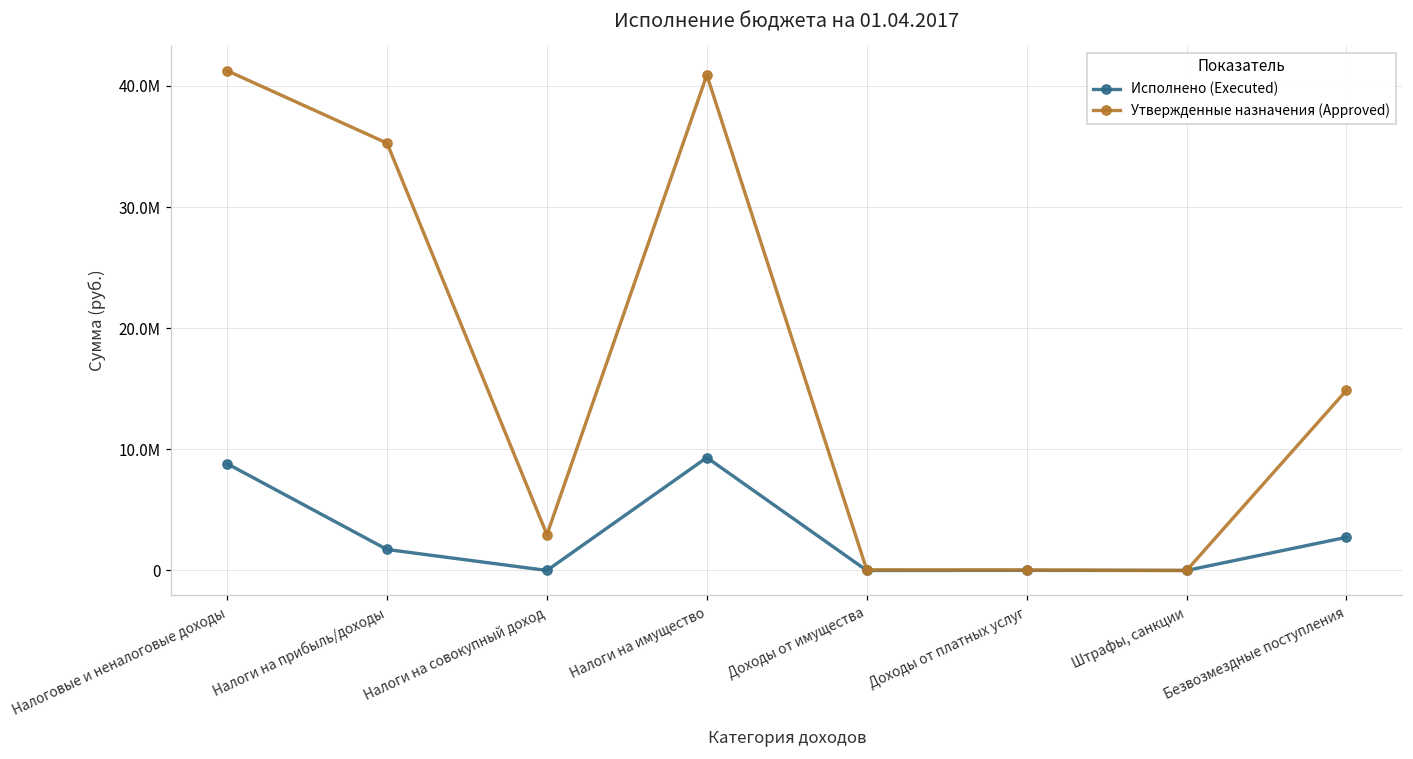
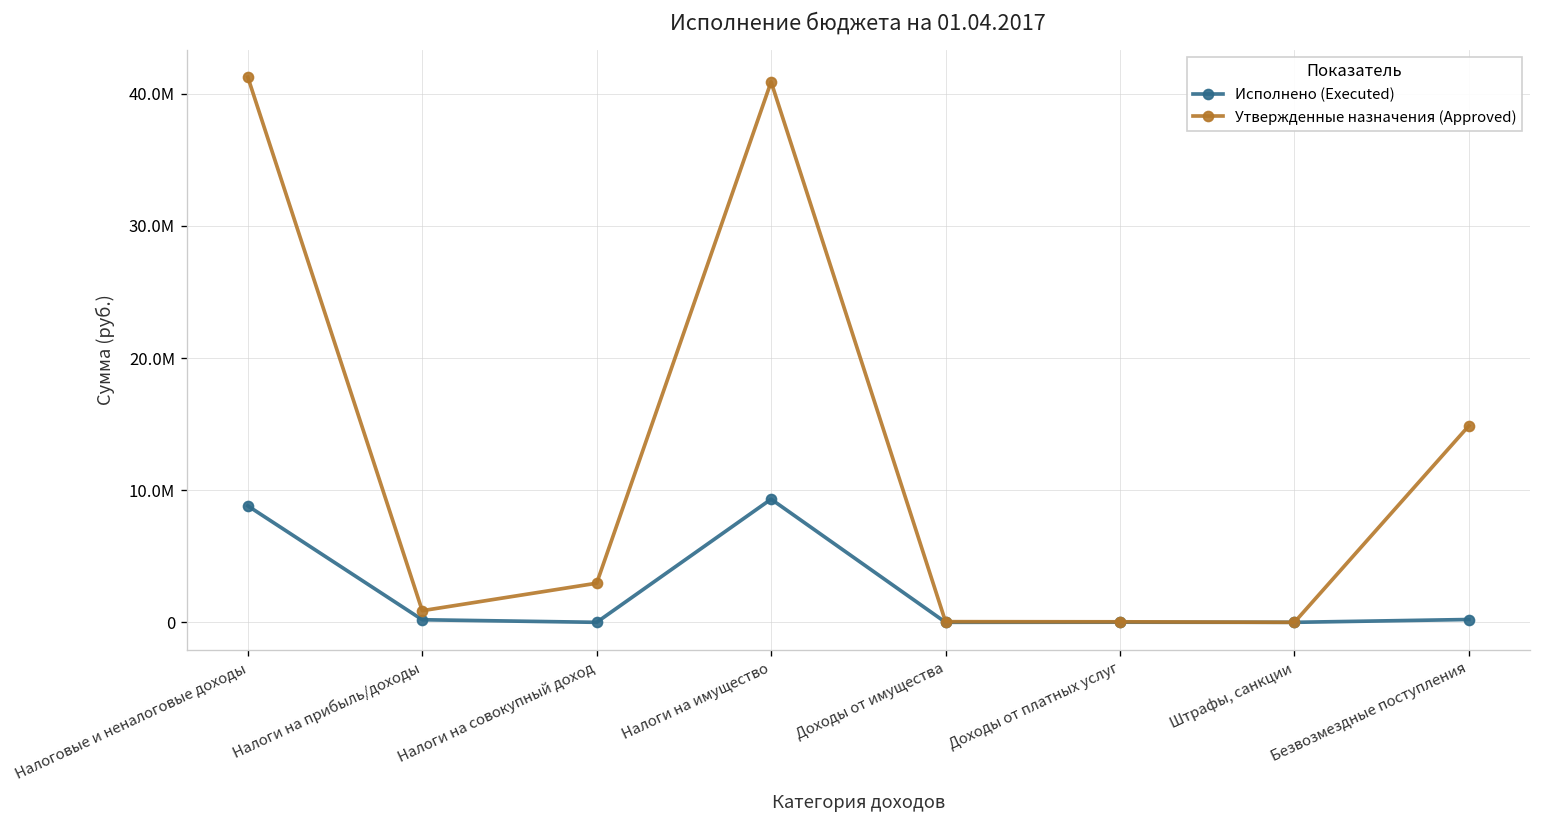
Исполнено (Executed), Налоги на прибыль/доходы: 1700000 -> 200000
Утвержденные назначения (Approved), Налоги на прибыль/доходы: 35300000 -> 900000
Исполнено (Executed), Безвозмездные поступления: 2700000 -> 200000
